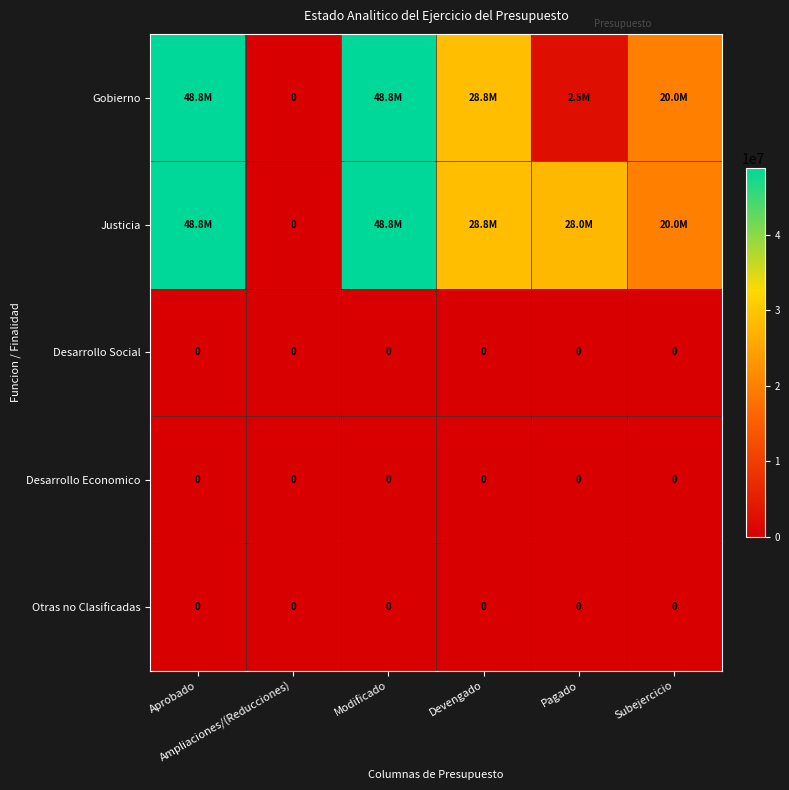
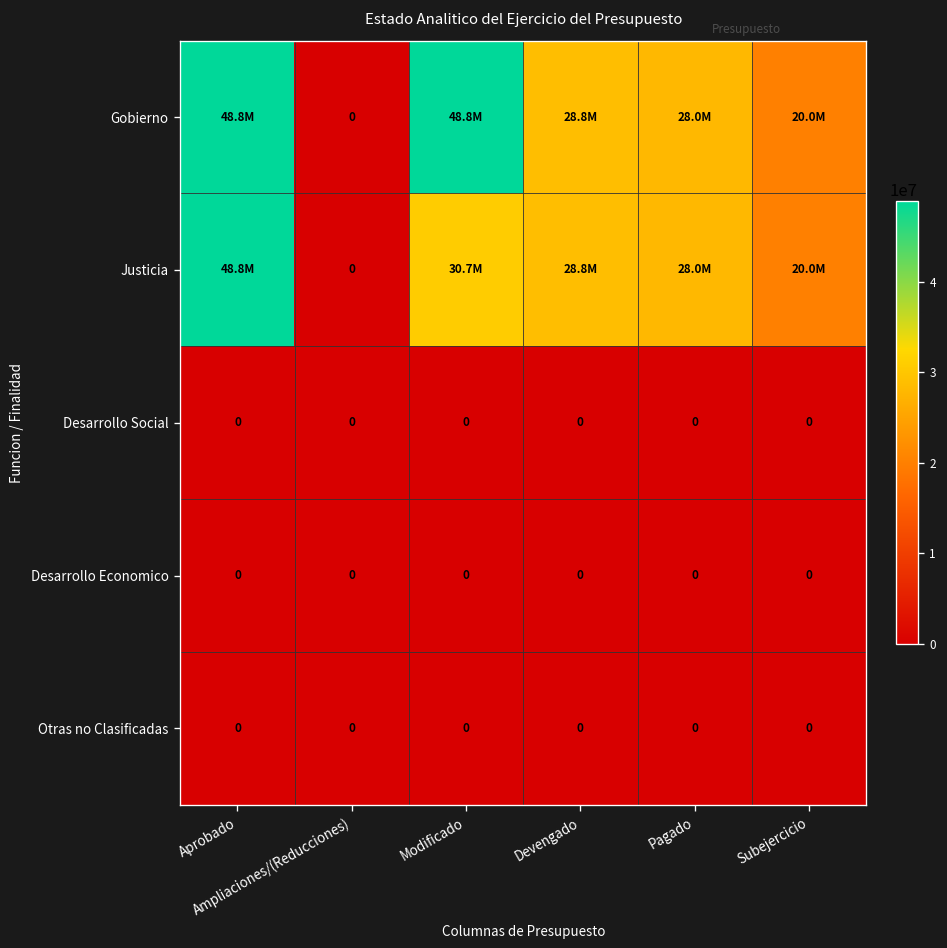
Gobierno, Pagado: 2.5M -> 28.0M
Justicia, Modificado: 48.8M -> 30.7M
